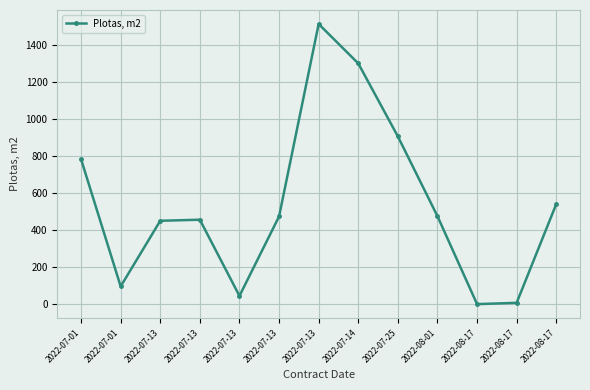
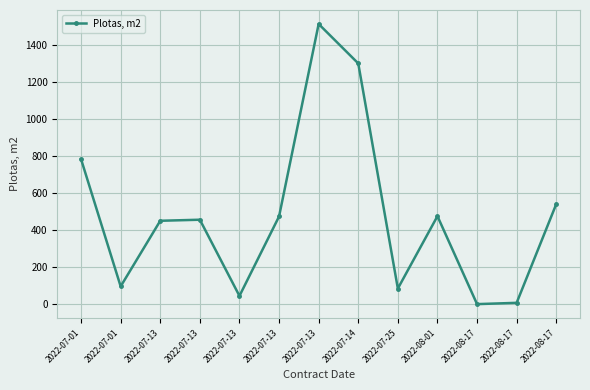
2022-07-25: 910 -> 80
